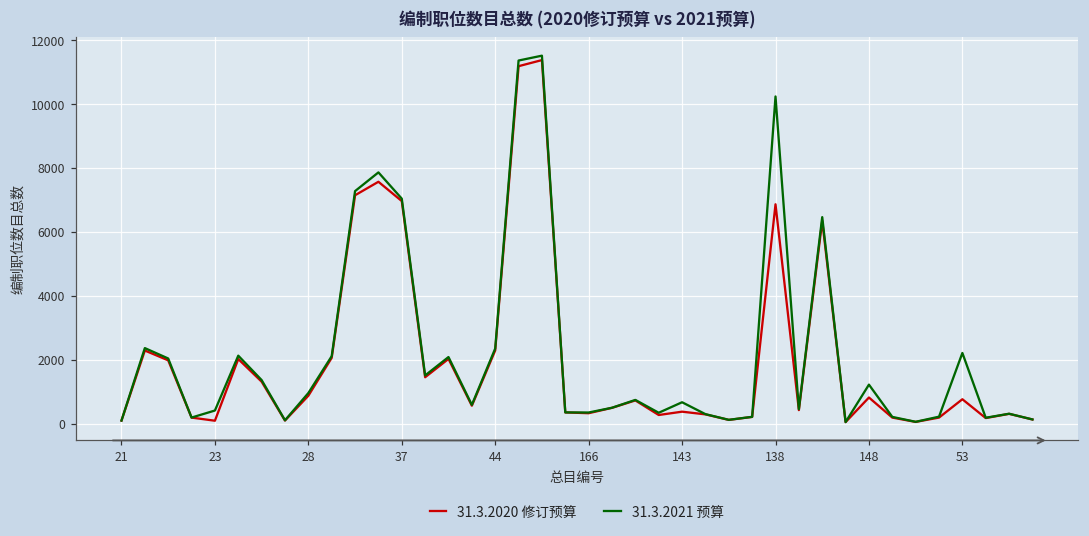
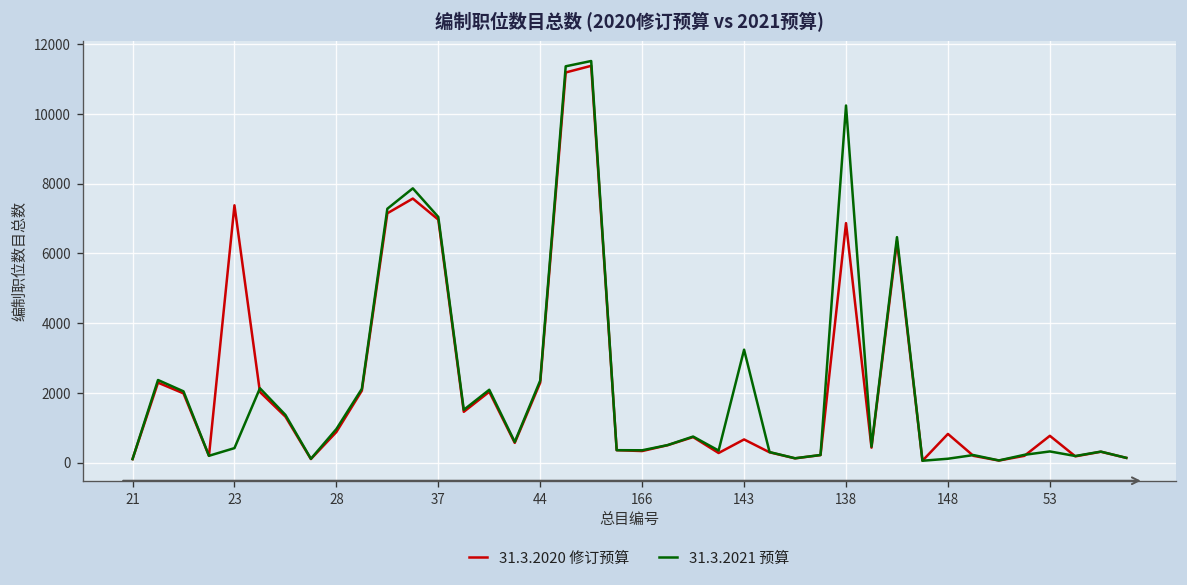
31.3.2020 修订预算, 23: 100 -> 7400
31.3.2020 修订预算, 143: 400 -> 700
31.3.2021 预算, 143: 700 -> 3200
31.3.2021 预算, 148: 1200 -> 100
31.3.2021 预算, 53: 2200 -> 300
